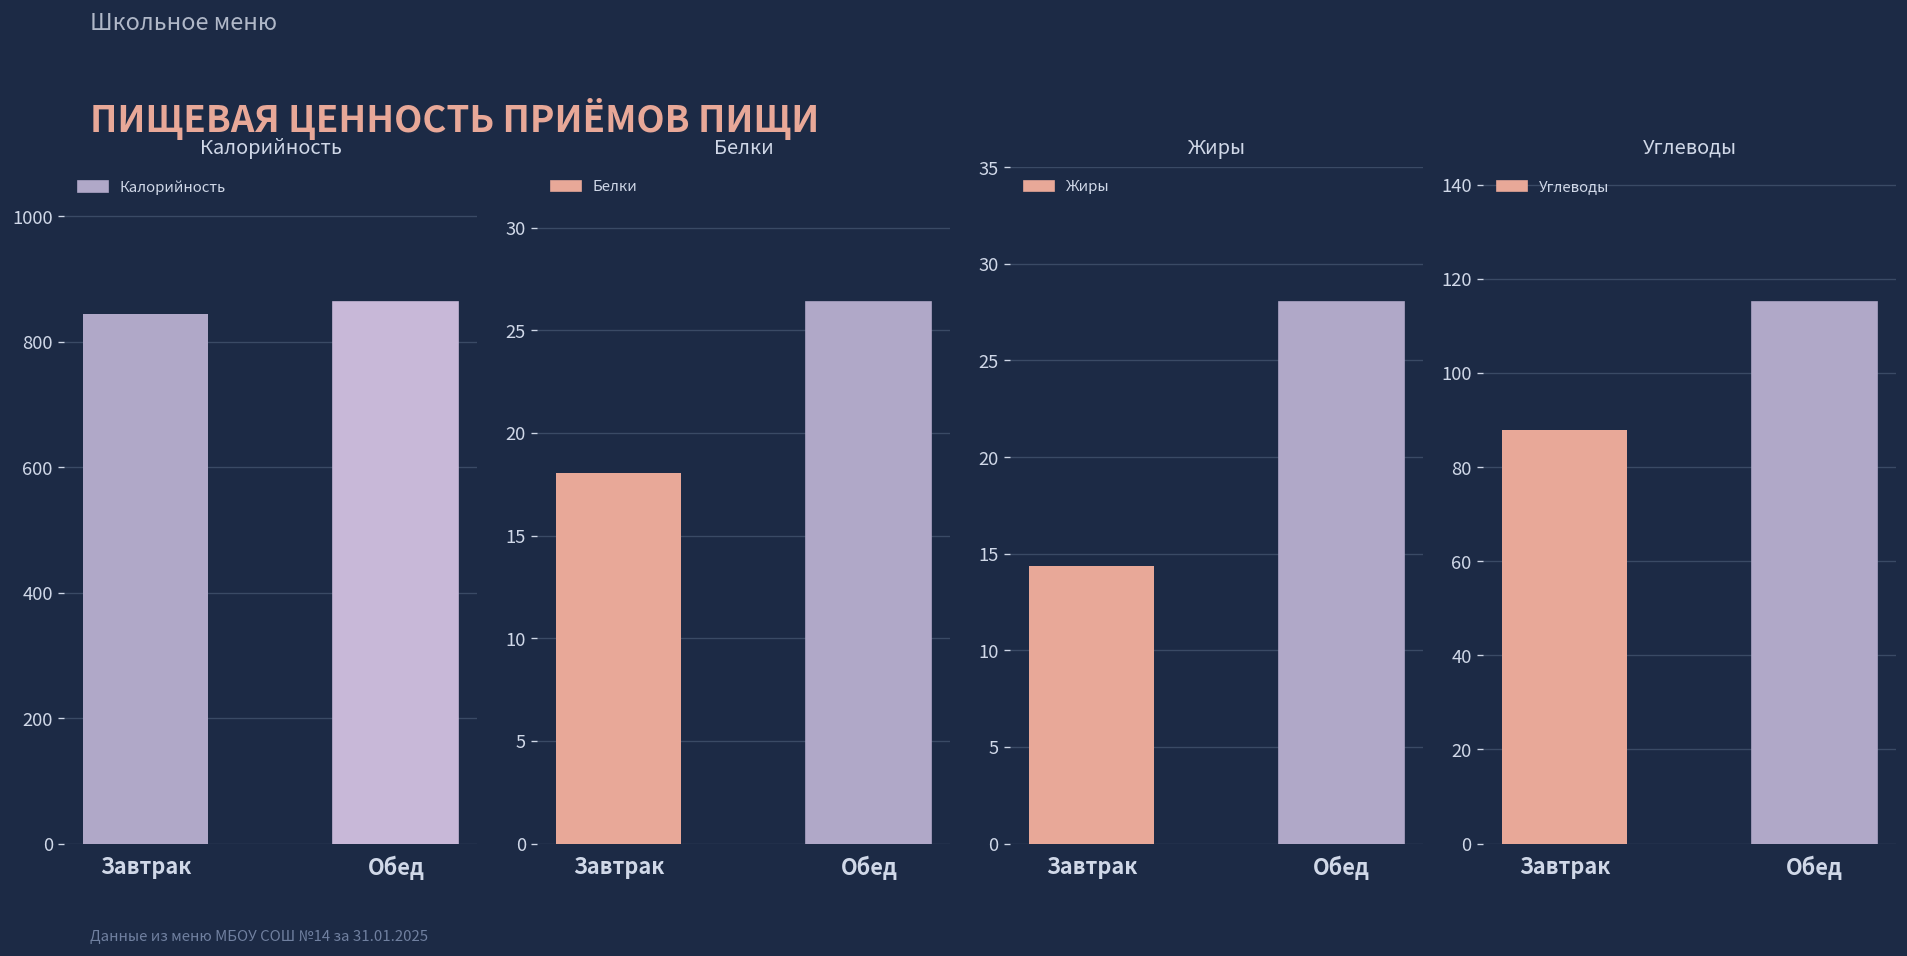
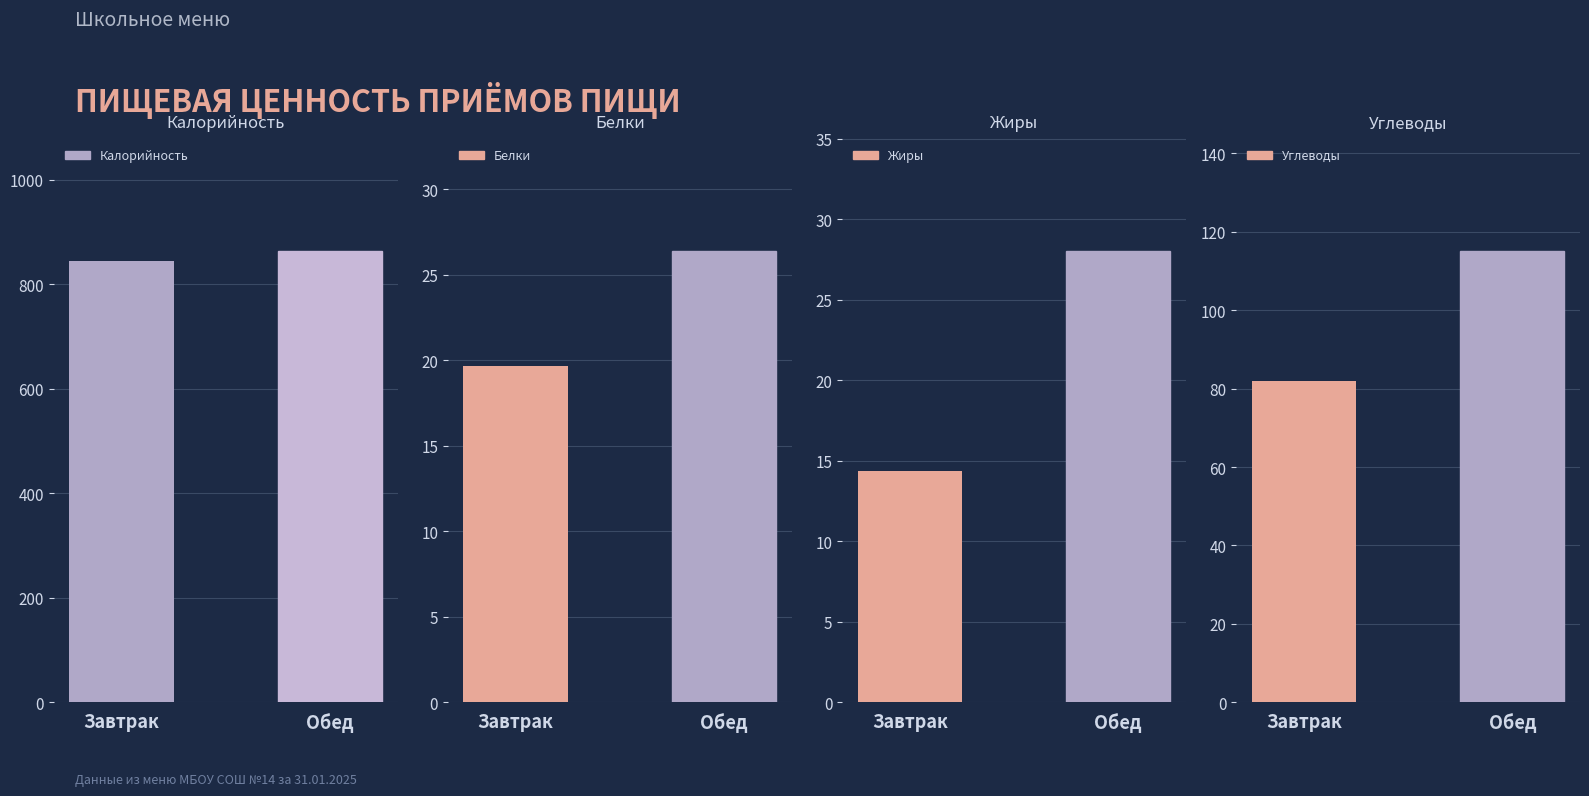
Белки, Завтрак: 18.1 -> 19.7
Углеводы, Завтрак: 88 -> 82
